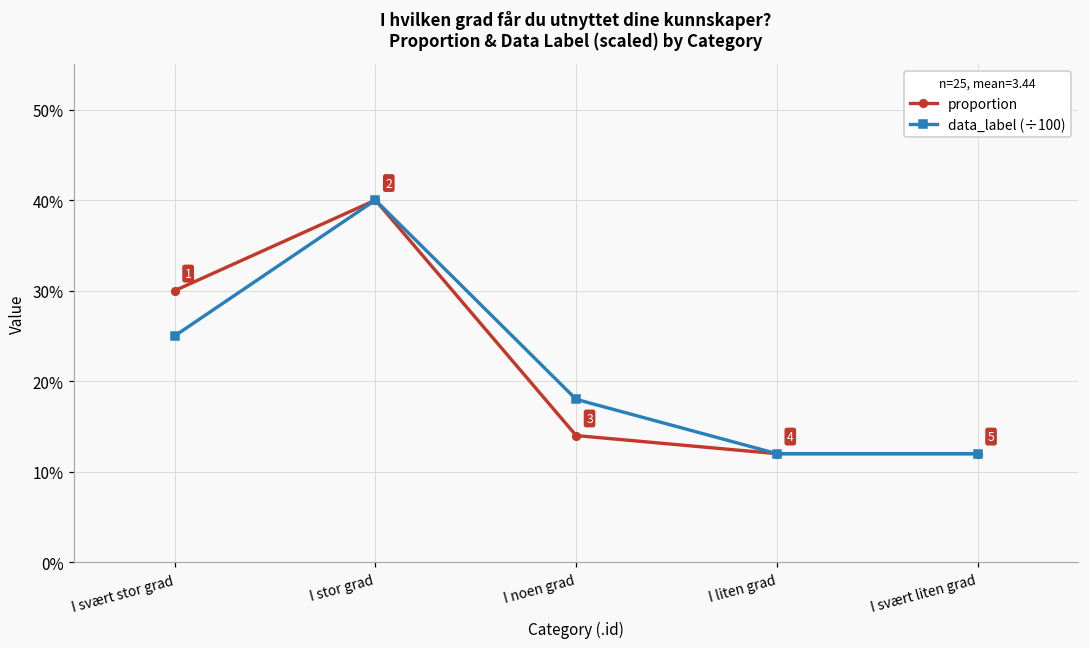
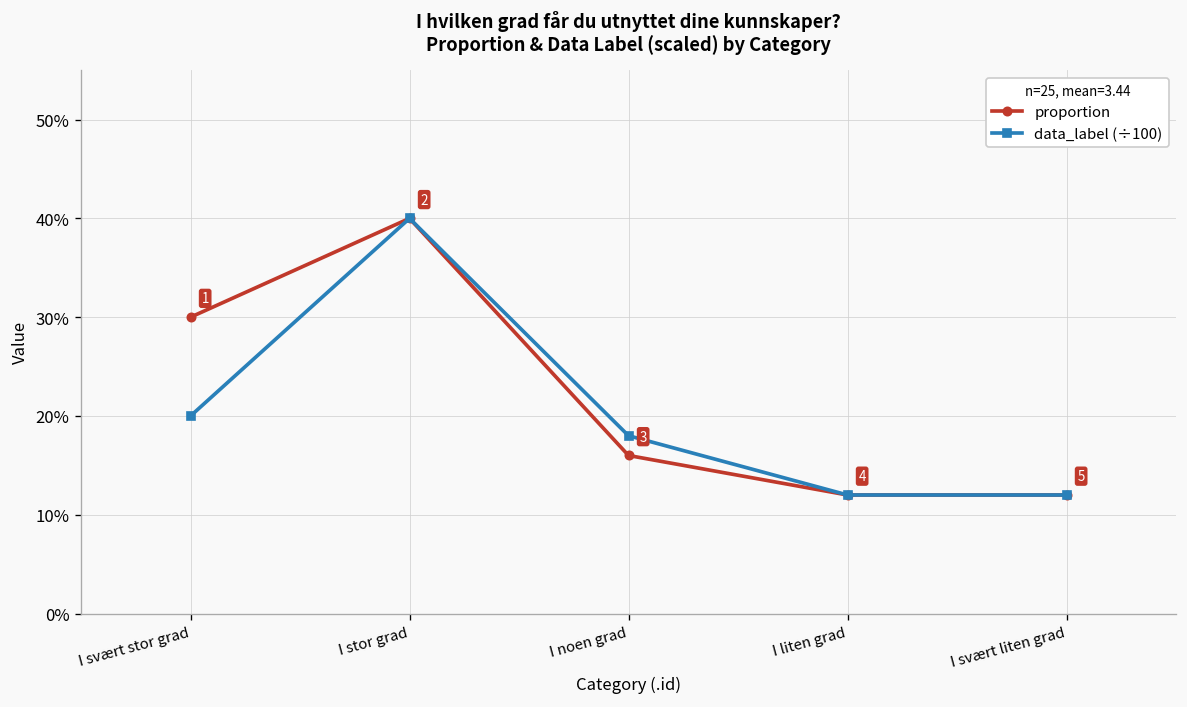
data_label (÷100), I svært stor grad: 25% -> 20%
proportion, I noen grad: 14% -> 16%
